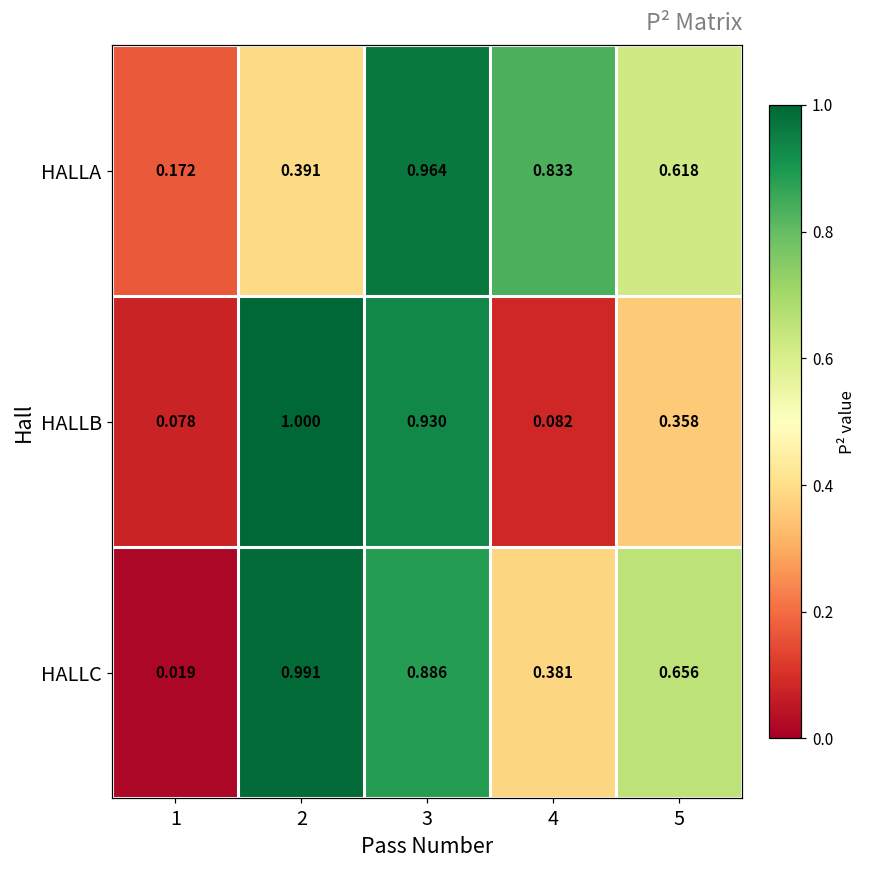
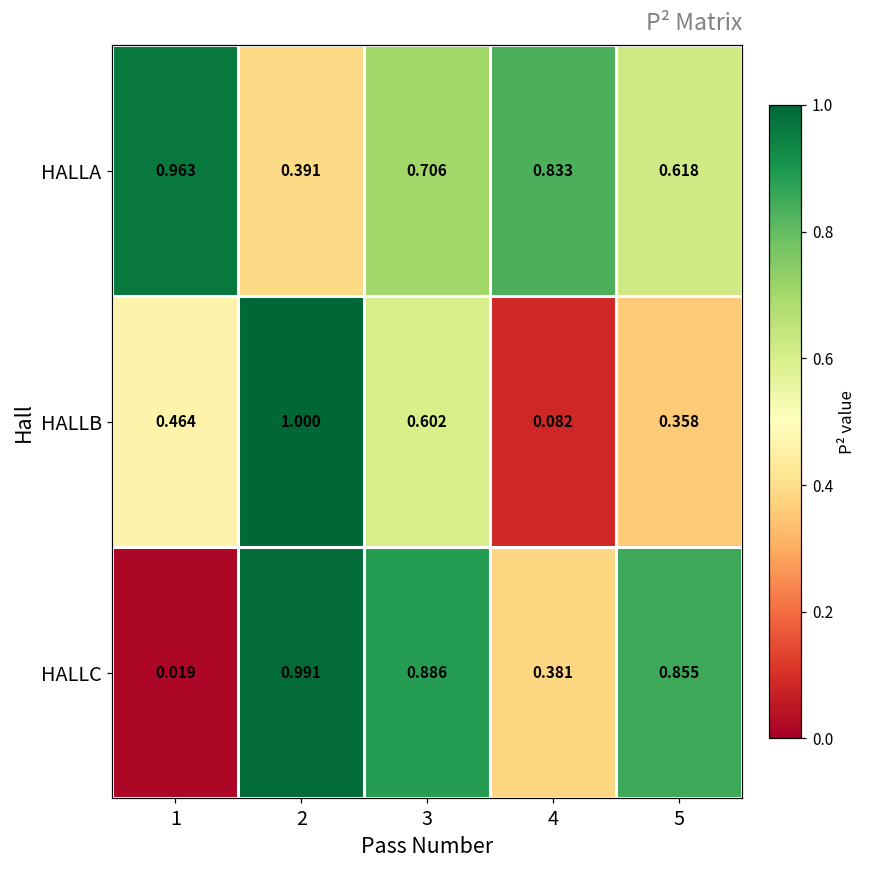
HALLA, 1: 0.172 -> 0.963
HALLA, 3: 0.964 -> 0.706
HALLB, 1: 0.078 -> 0.464
HALLB, 3: 0.930 -> 0.602
HALLC, 5: 0.656 -> 0.855
